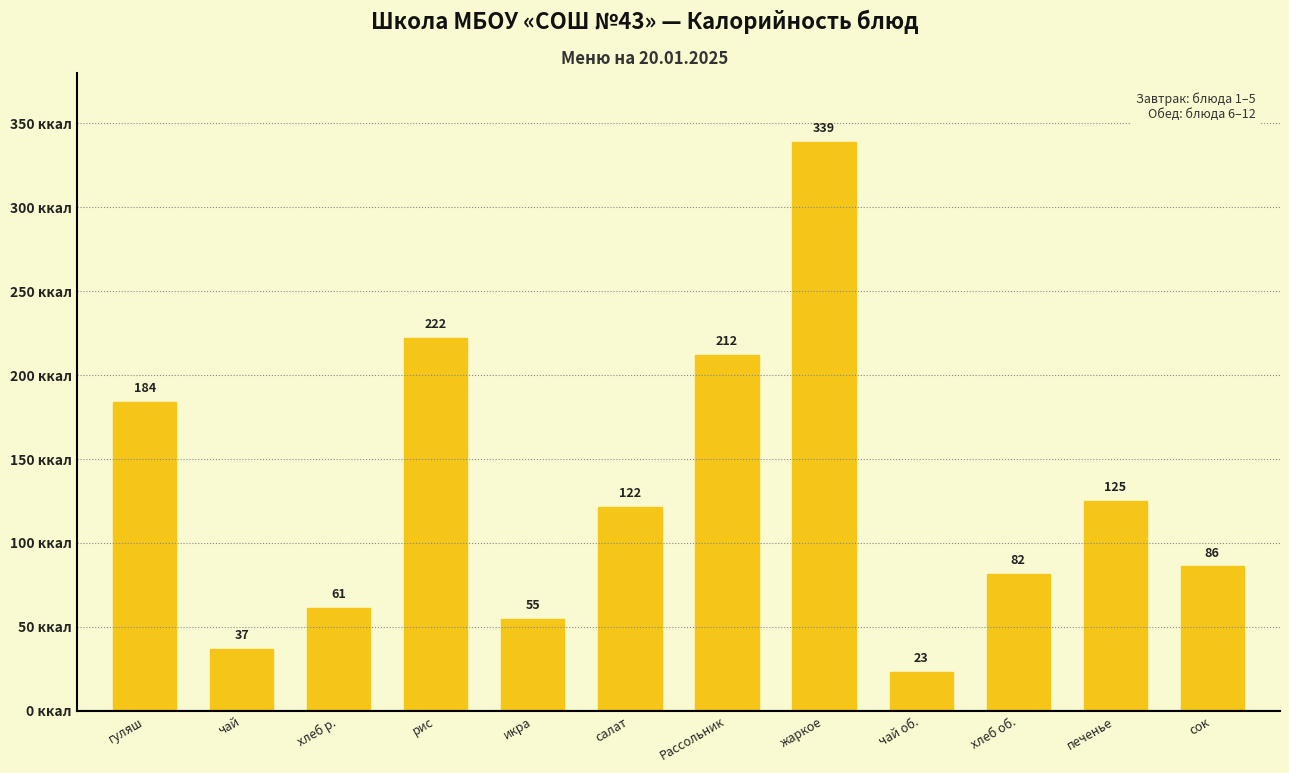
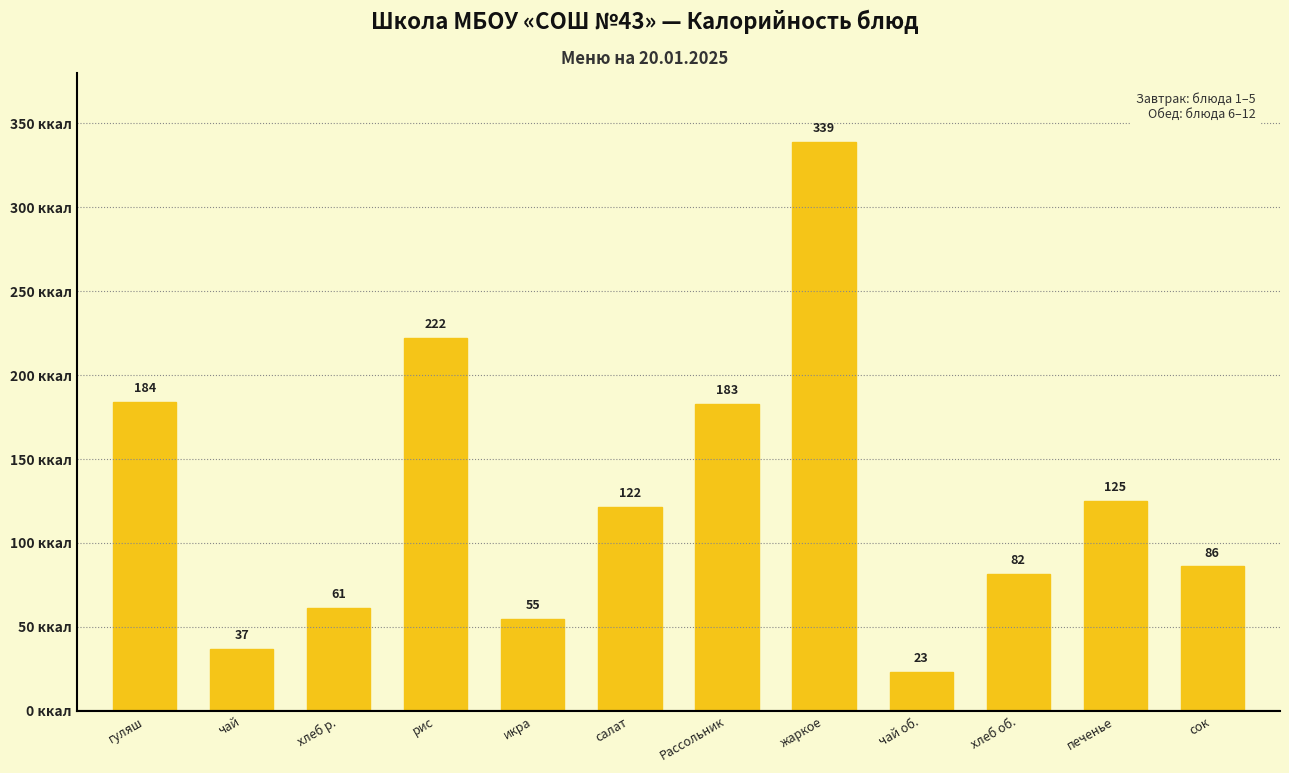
Рассольник: 212 -> 183
